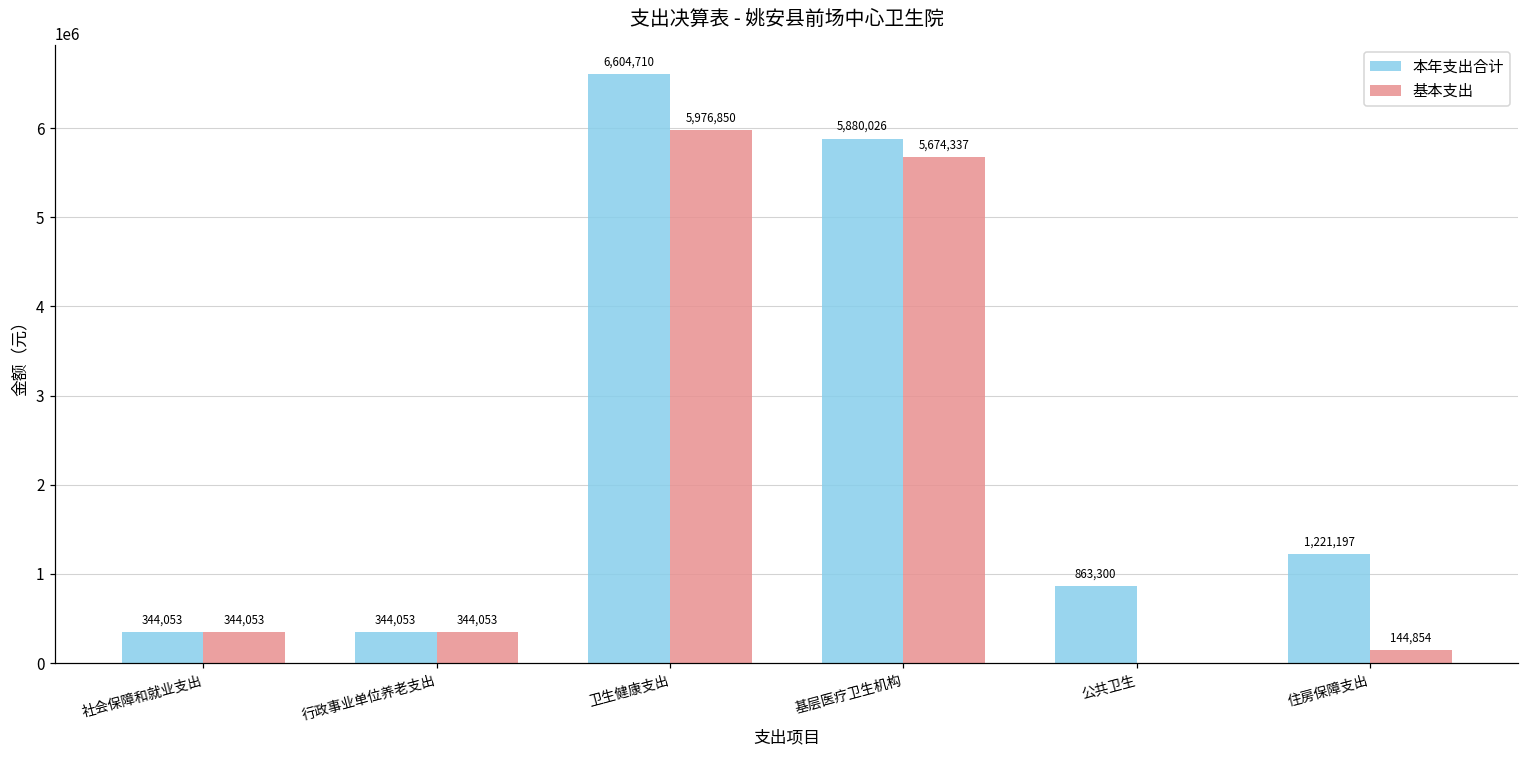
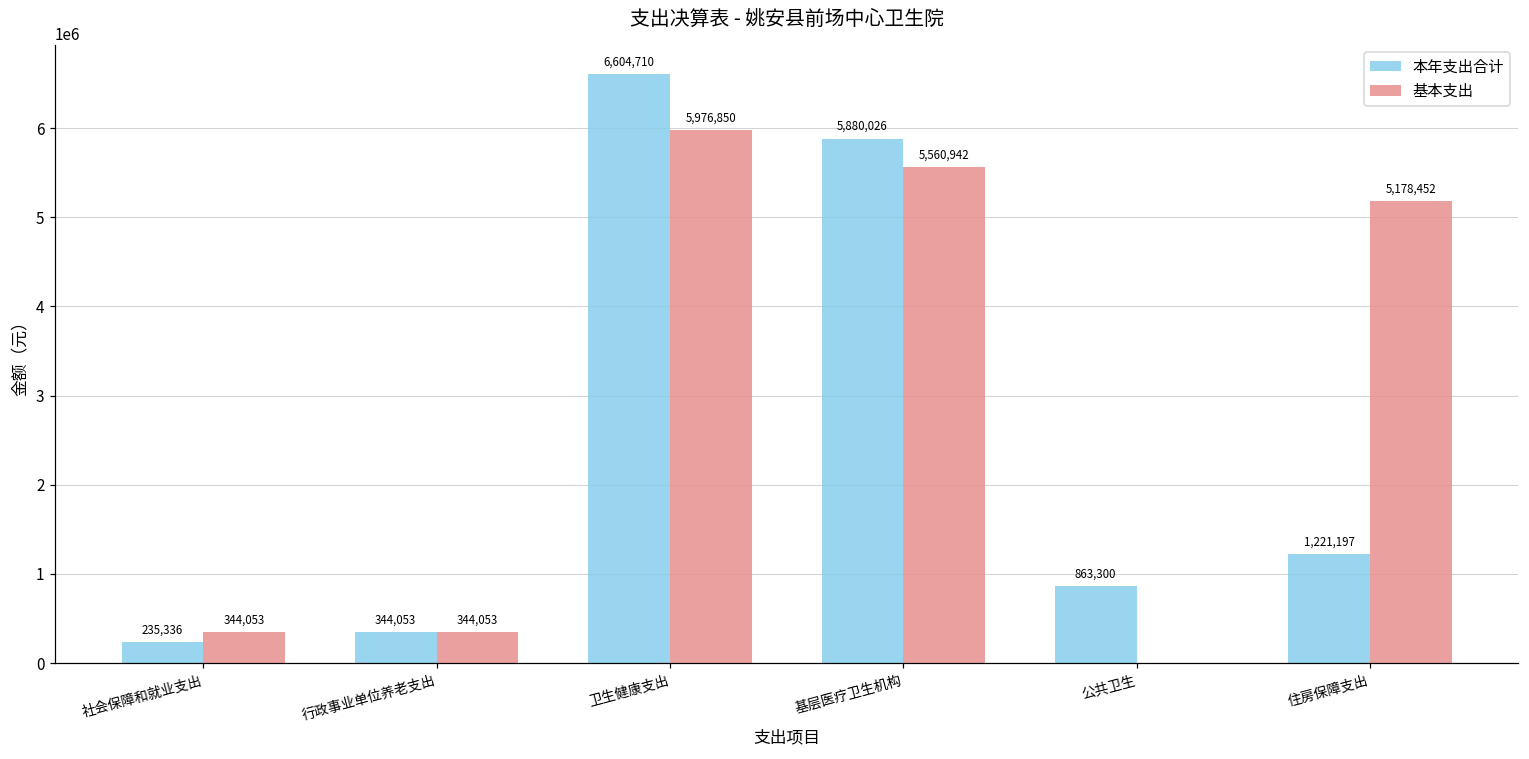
本年支出合计, 社会保障和就业支出: 344,053 -> 235,336
基本支出, 基层医疗卫生机构: 5,674,337 -> 5,560,942
基本支出, 住房保障支出: 144,854 -> 5,178,452
